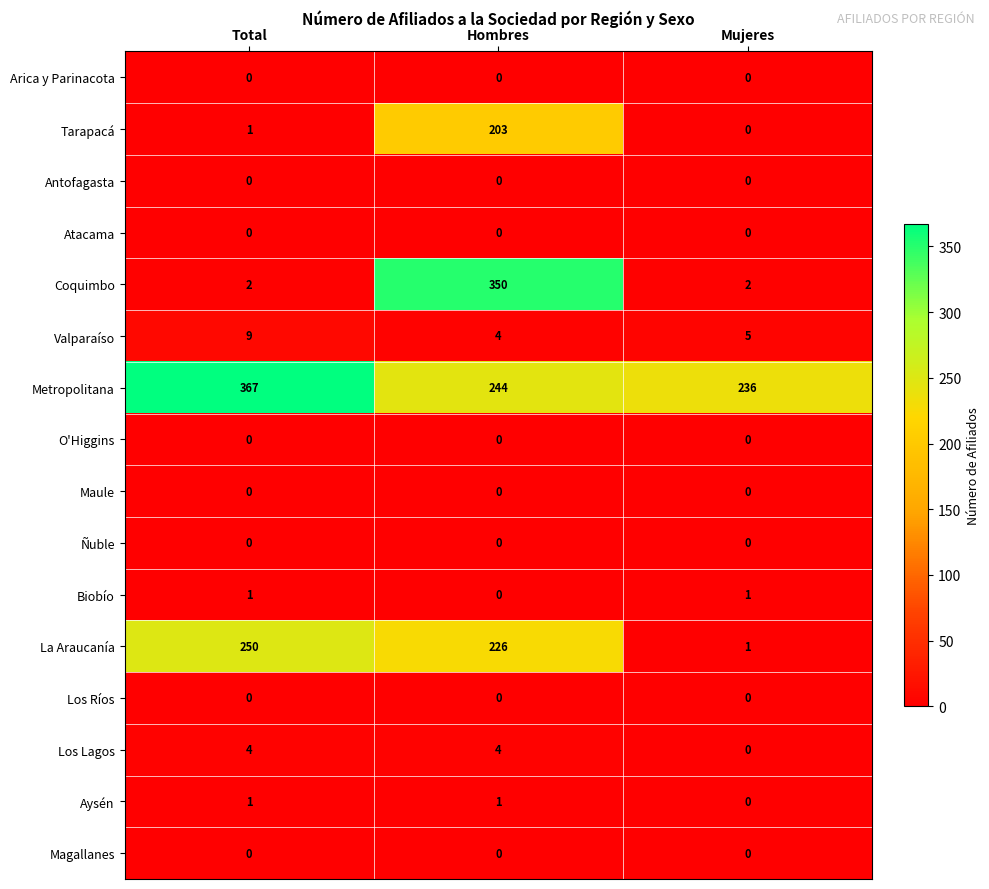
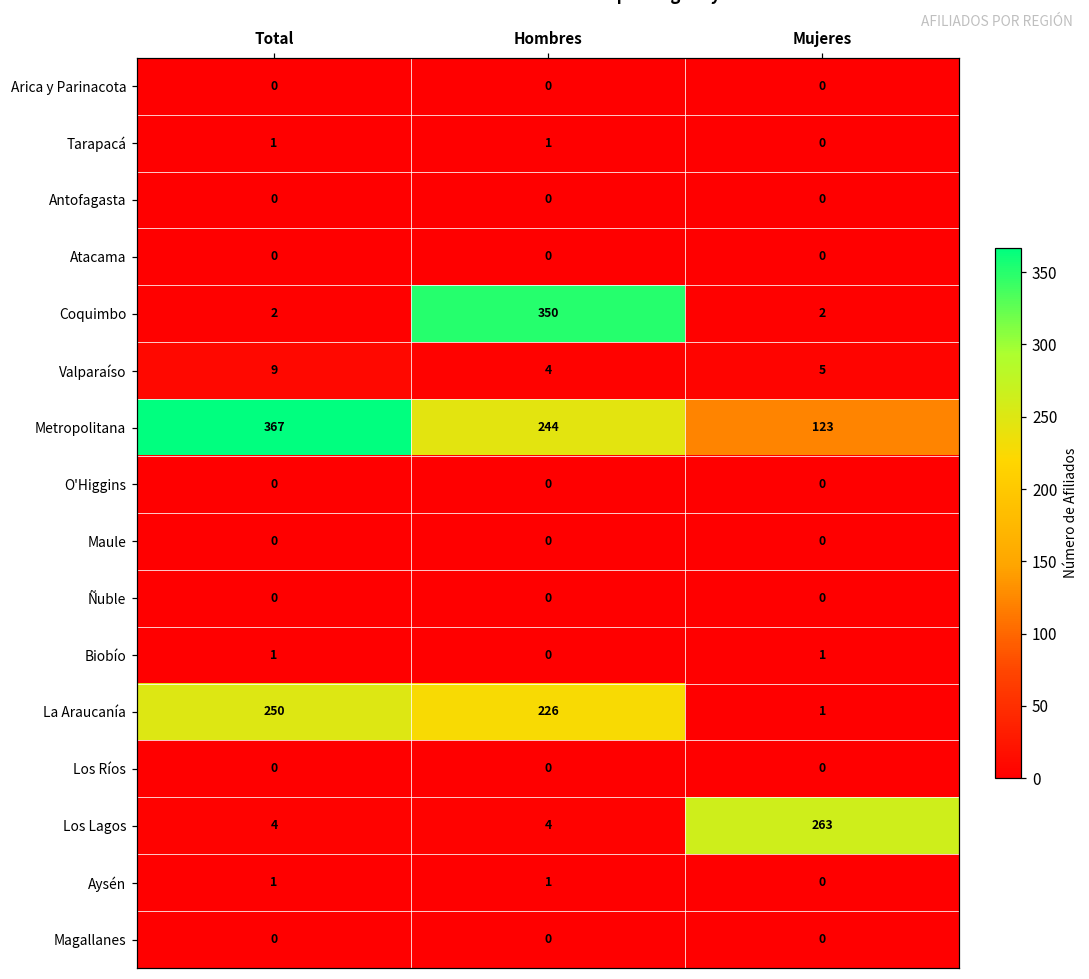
Tarapacá, Hombres: 203 -> 1
Metropolitana, Mujeres: 236 -> 123
Los Lagos, Mujeres: 0 -> 263
